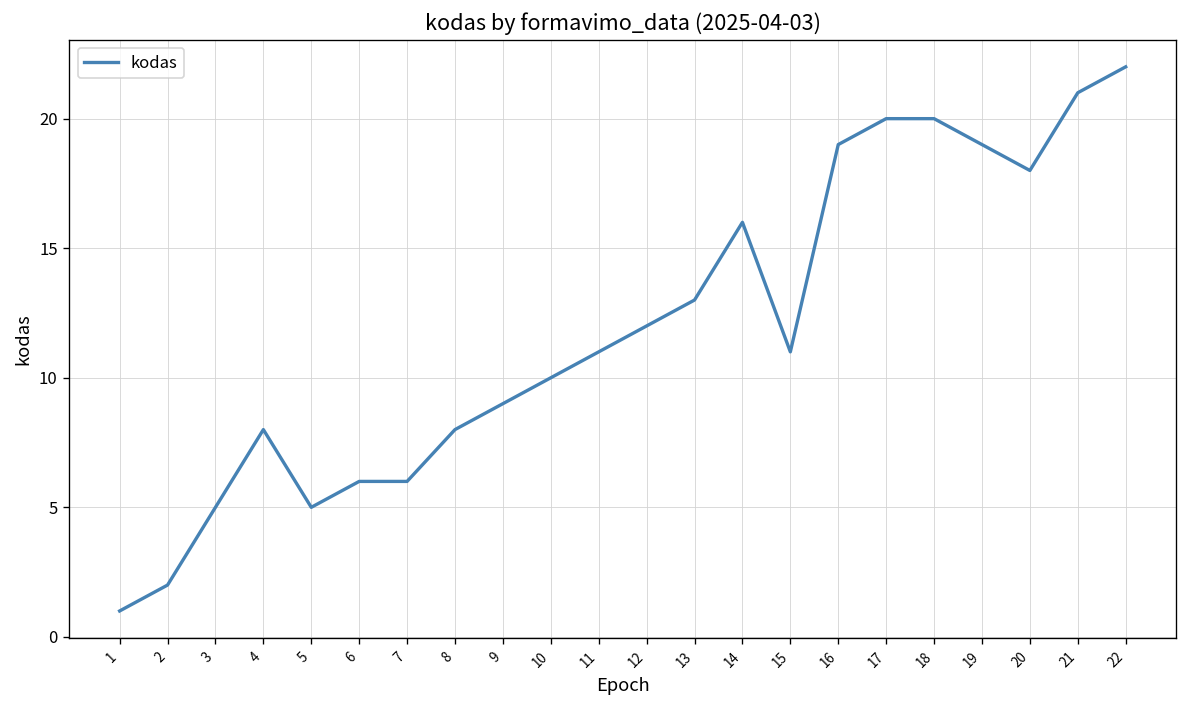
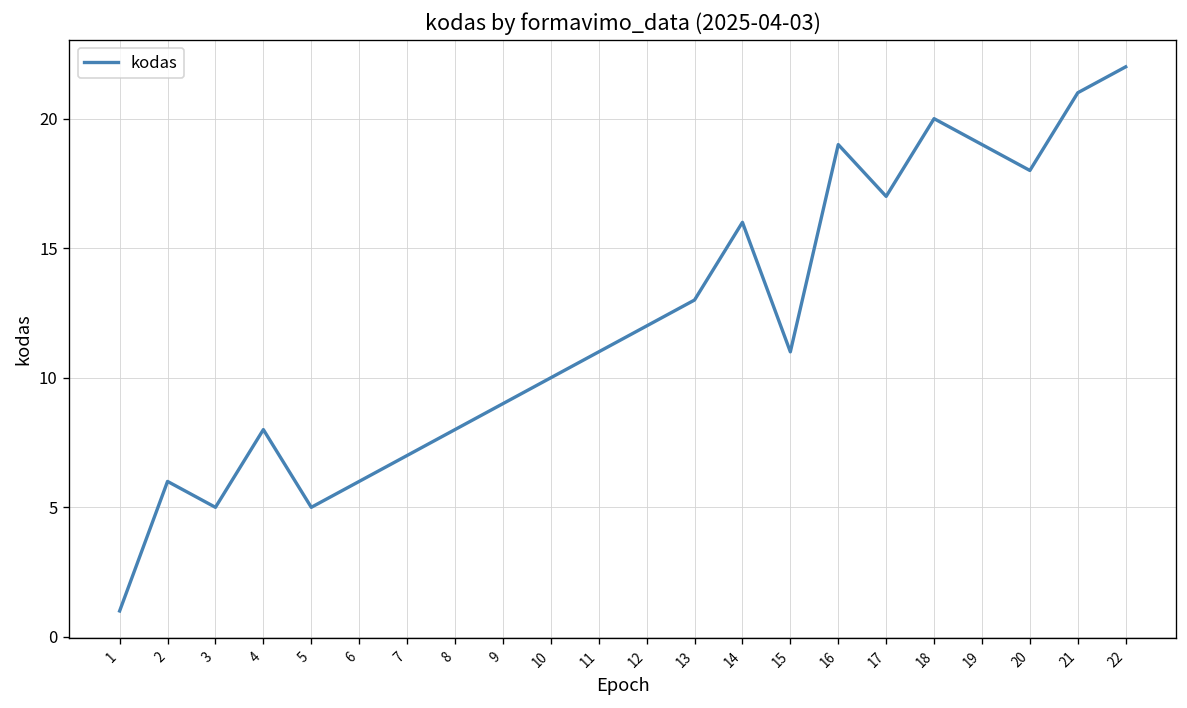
2: 2 -> 6
7: 6 -> 7
17: 20 -> 17
